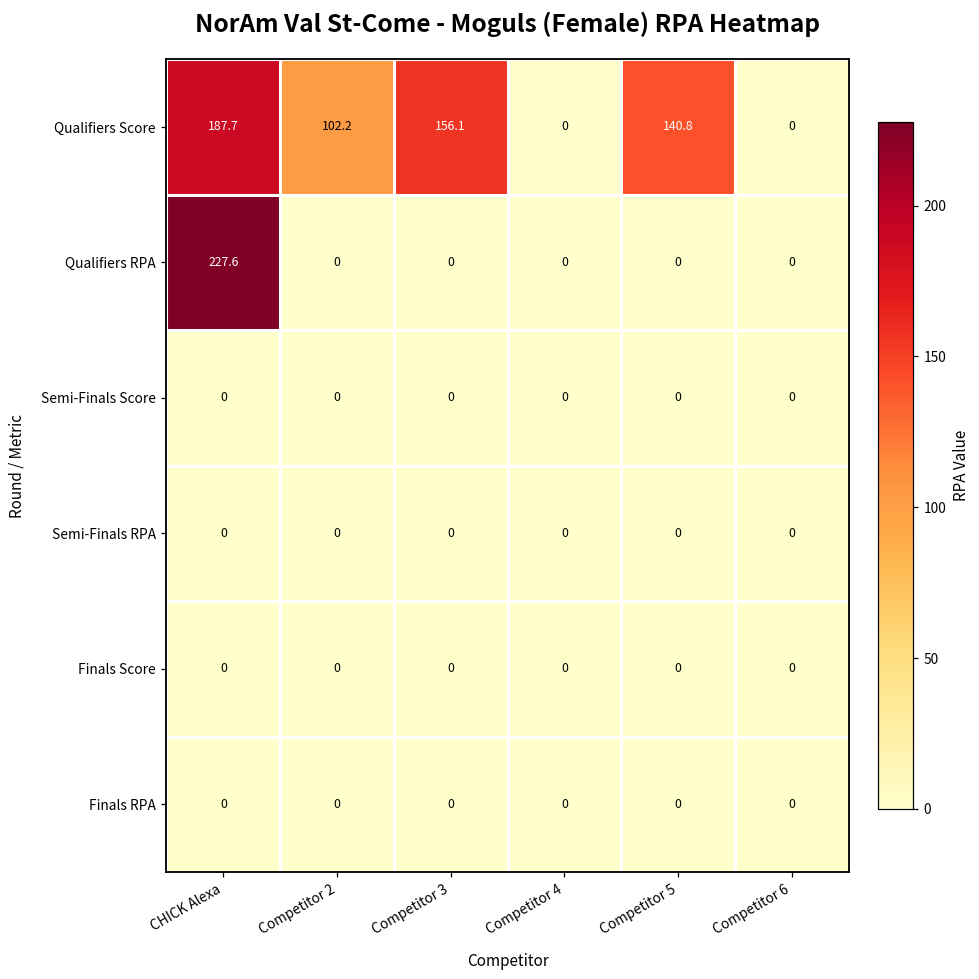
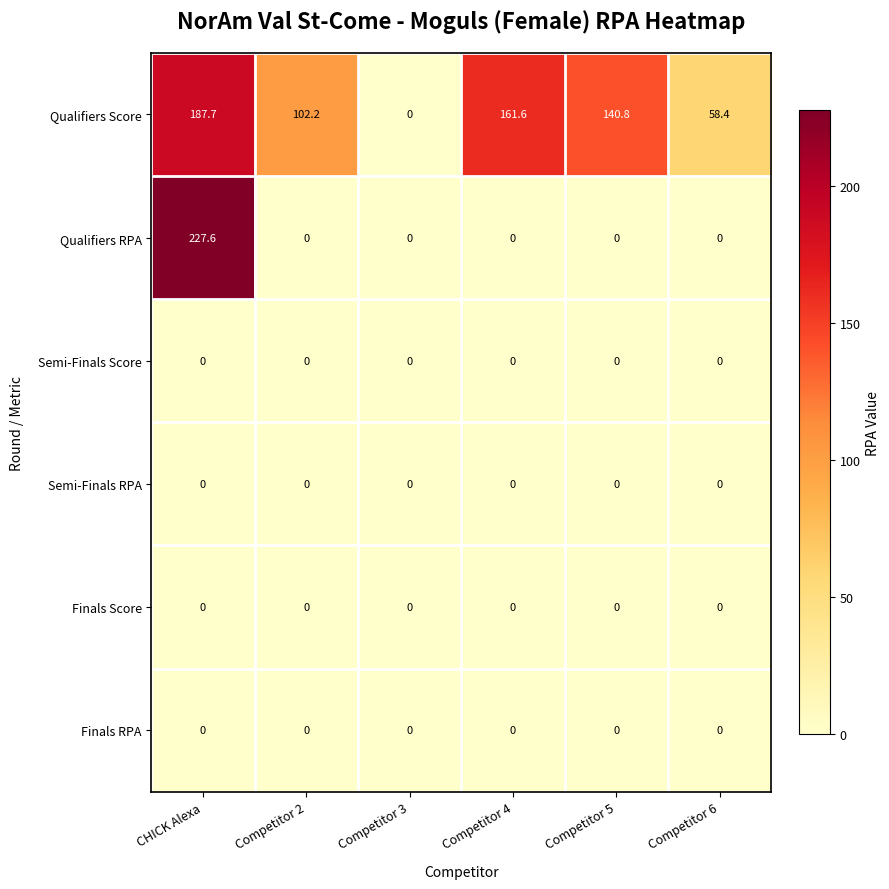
Qualifiers Score, Competitor 3: 156.1 -> 0
Qualifiers Score, Competitor 4: 0 -> 161.6
Qualifiers Score, Competitor 6: 0 -> 58.4
